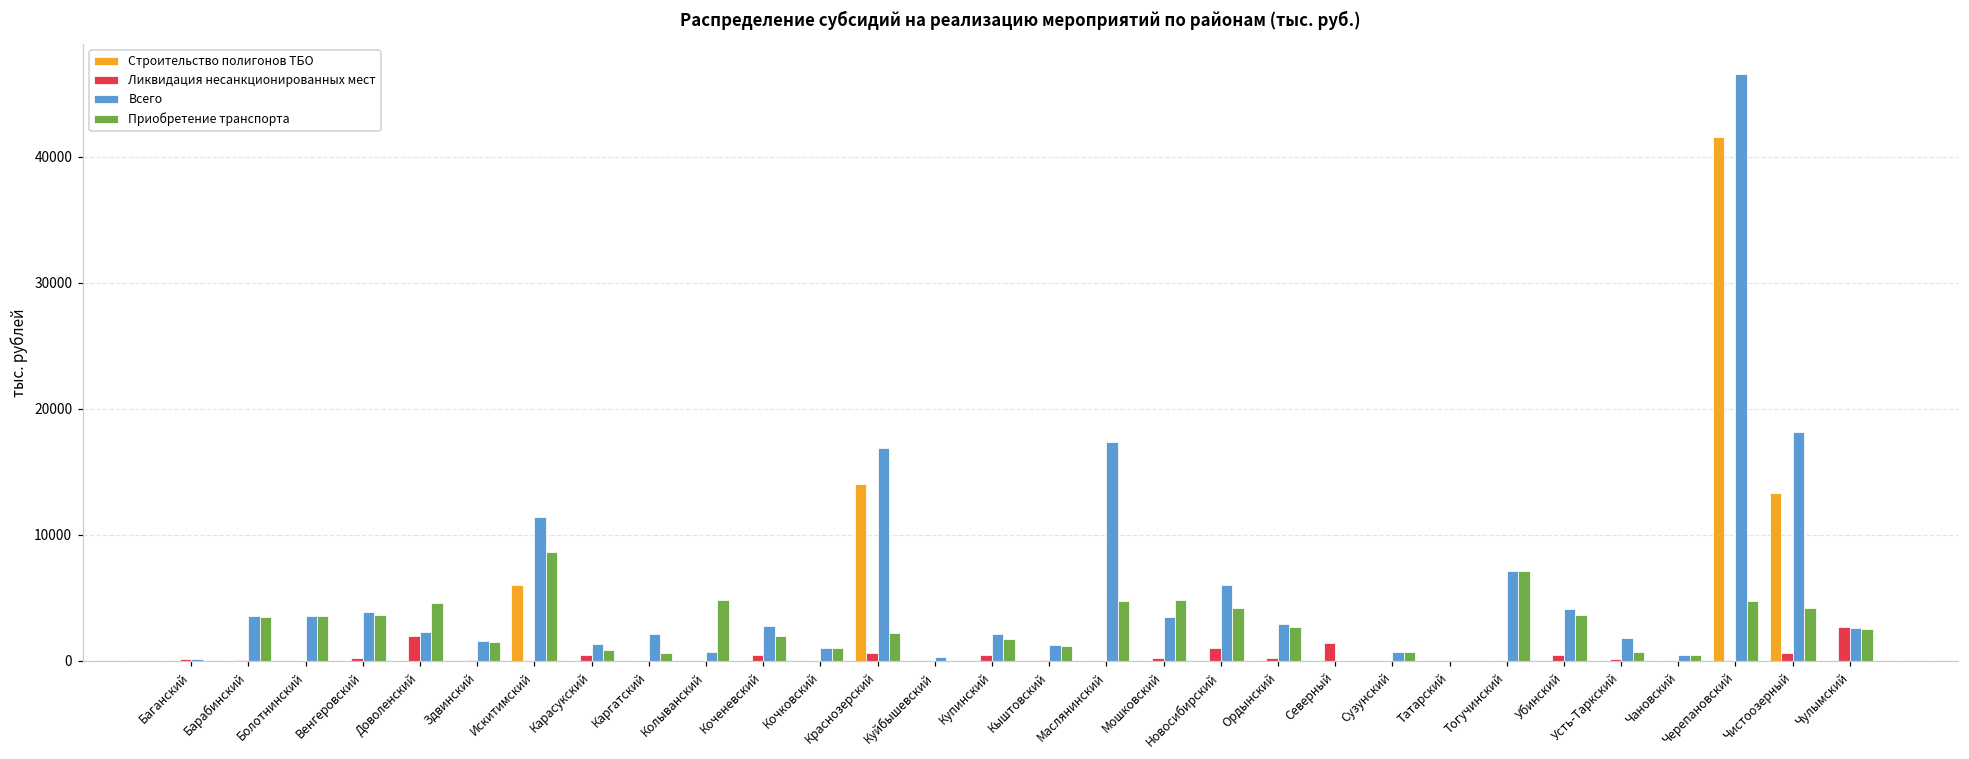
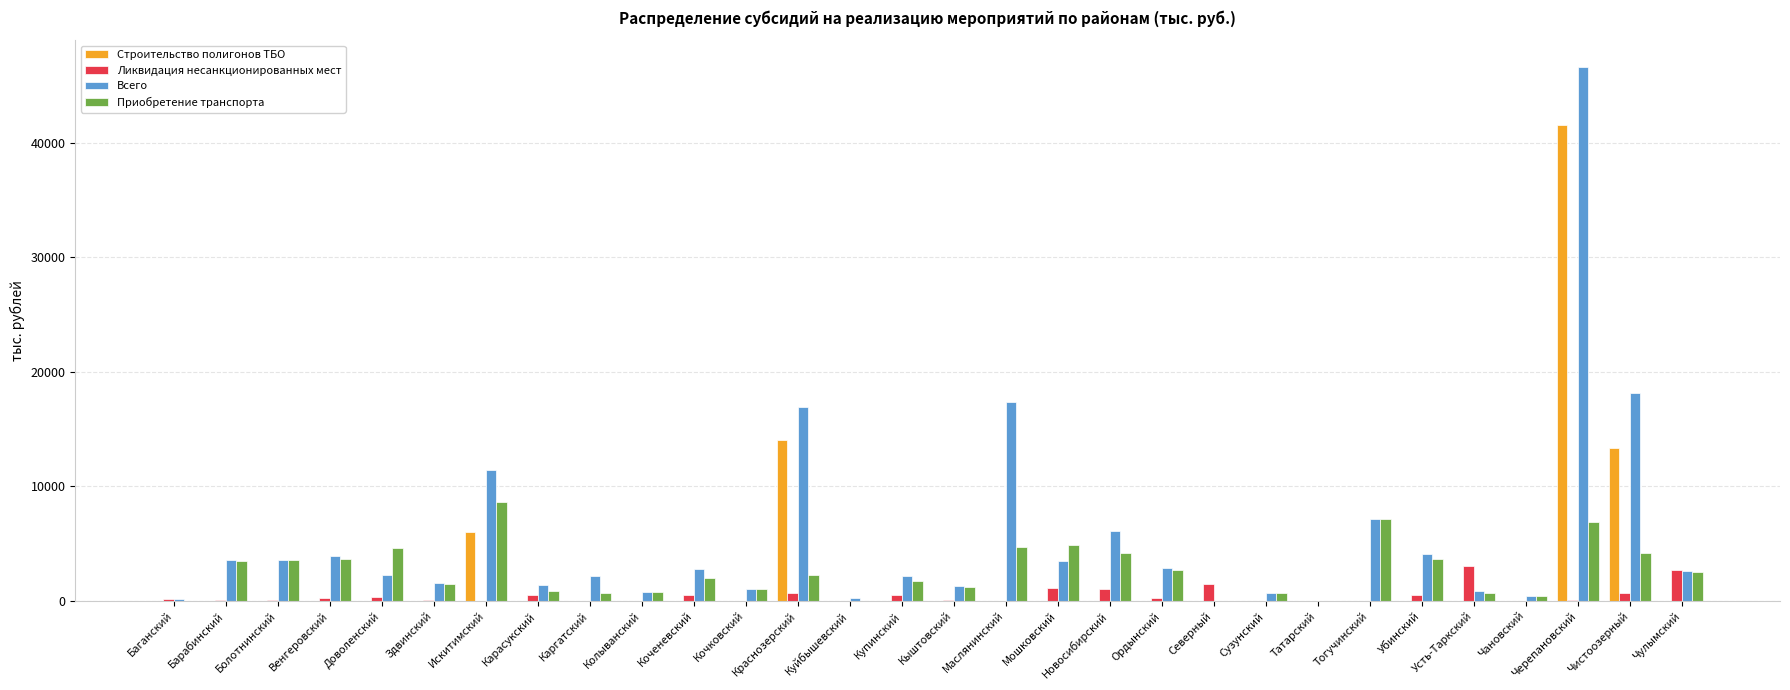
Ликвидация несанкционированных мест, Доволенский: 2000 -> 400
Приобретение транспорта, Колыванский: 4800 -> 700
Ликвидация несанкционированных мест, Мошковский: 200 -> 1100
Ликвидация несанкционированных мест, Усть-Таркский: 200 -> 3000
Всего, Усть-Таркский: 1800 -> 800
Приобретение транспорта, Черепановский: 4800 -> 6900
